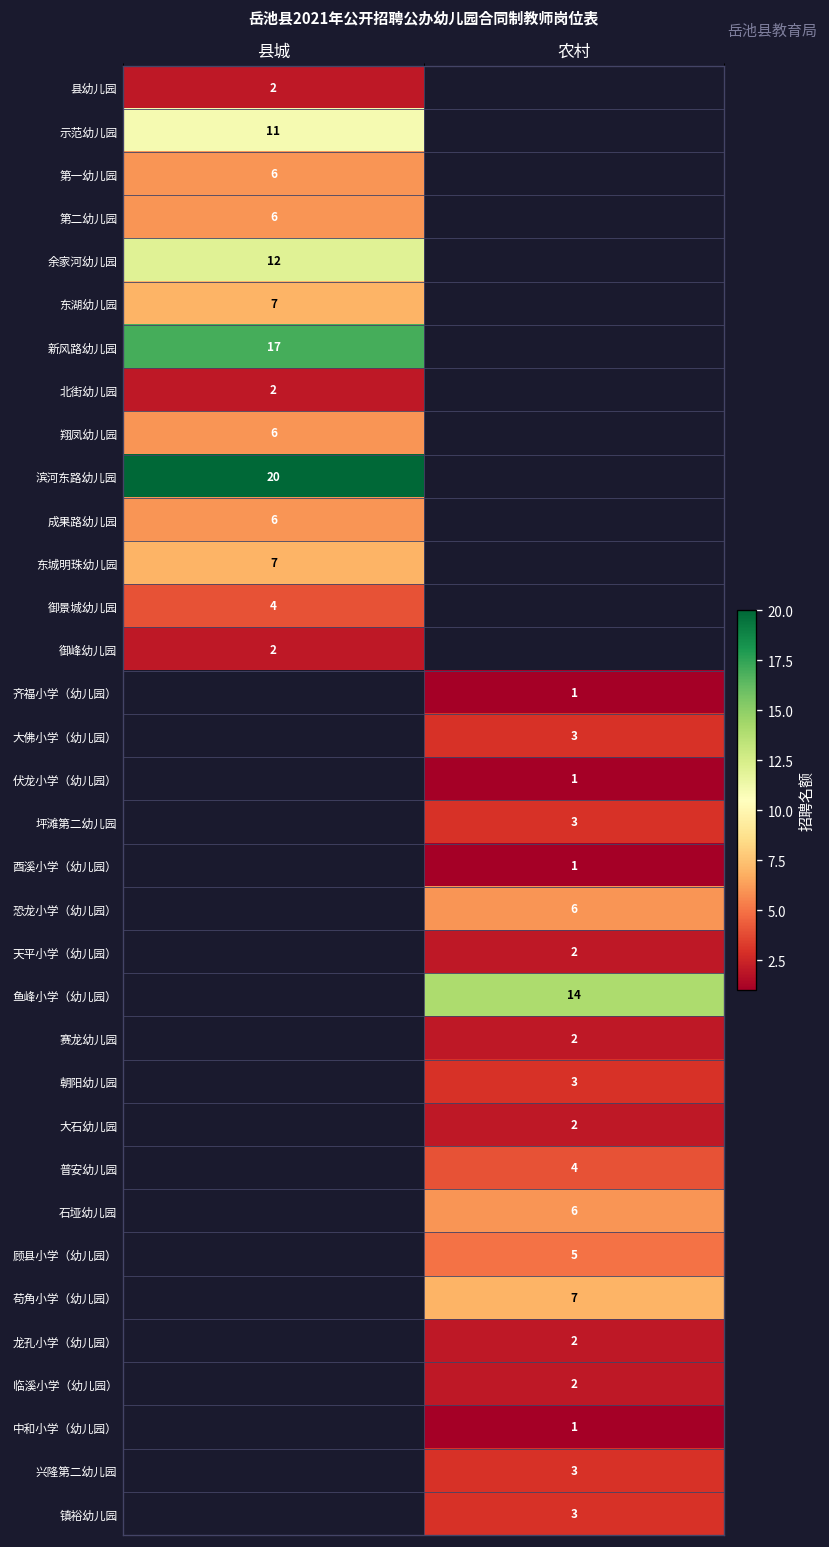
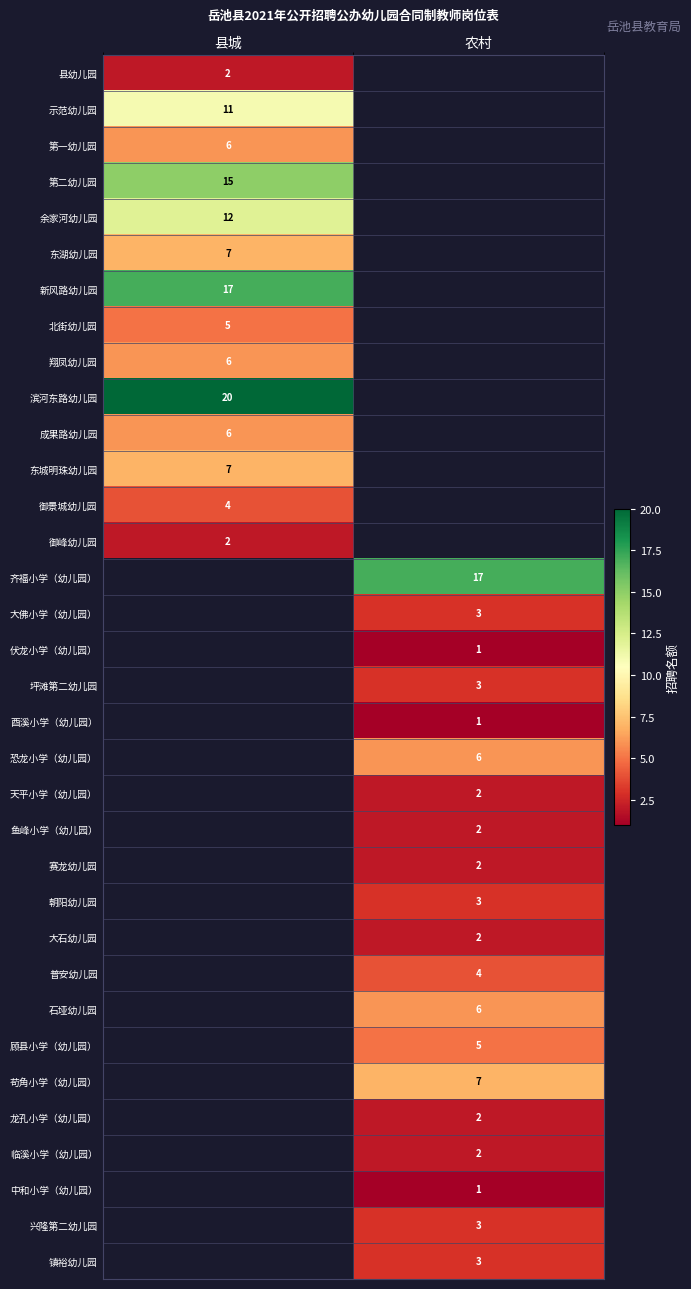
第二幼儿园, 县城: 6 -> 15
北街幼儿园, 县城: 2 -> 5
齐福小学（幼儿园）, 农村: 1 -> 17
鱼峰小学（幼儿园）, 农村: 14 -> 2
